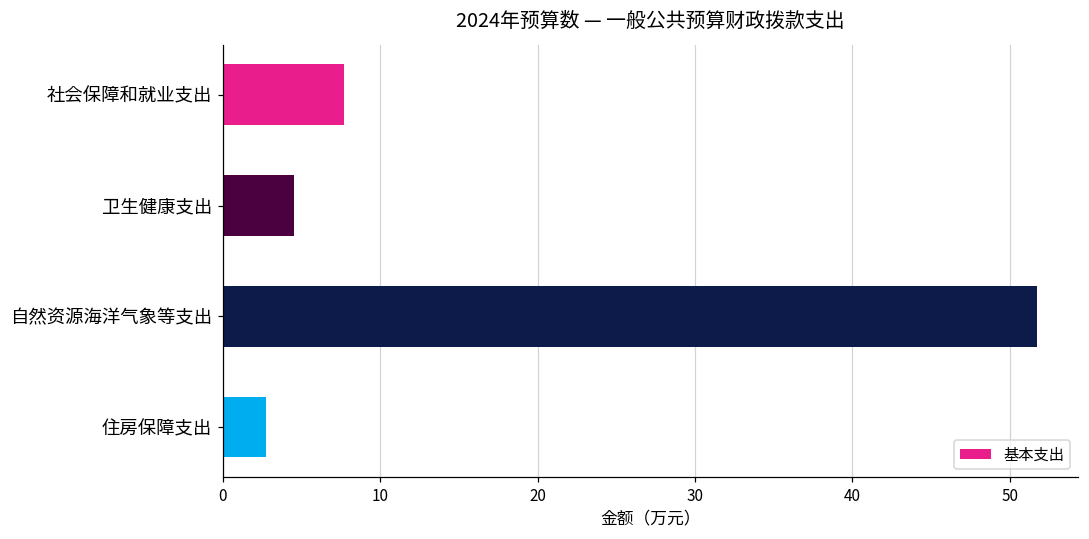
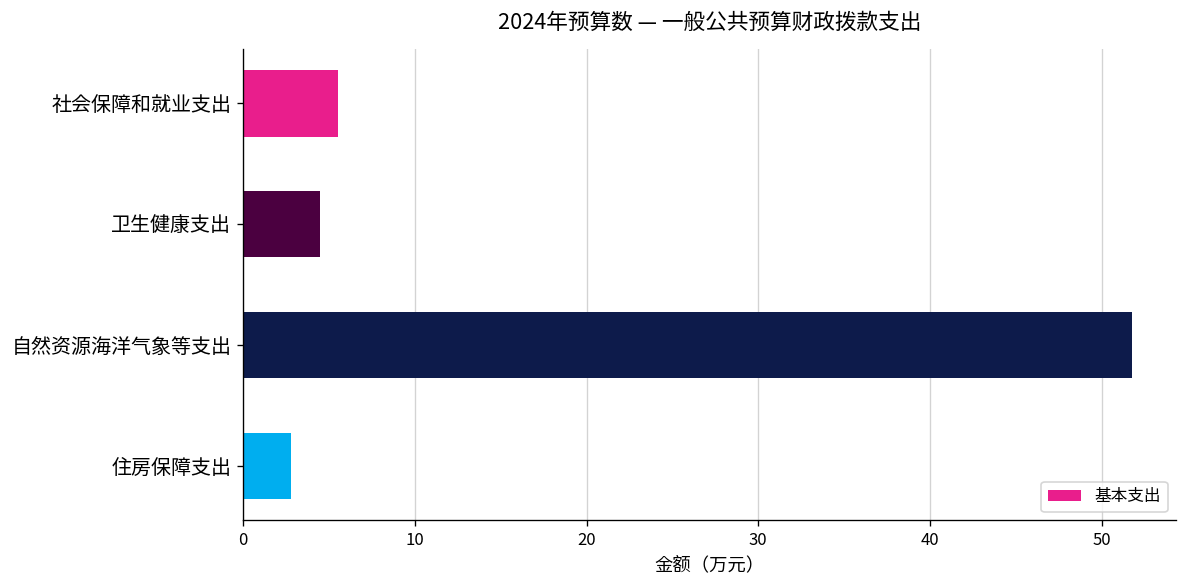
社会保障和就业支出: 7.7 -> 5.5
